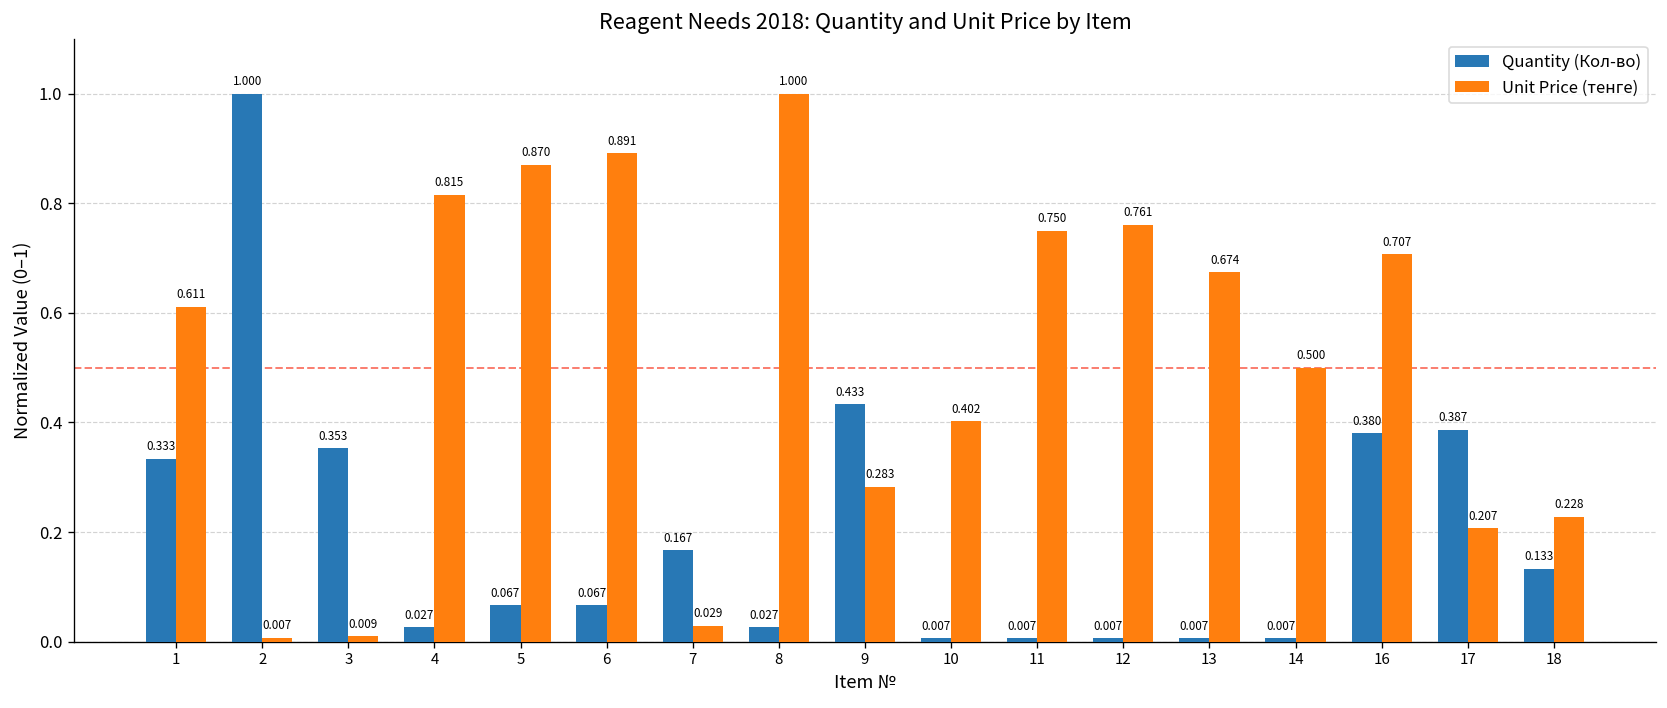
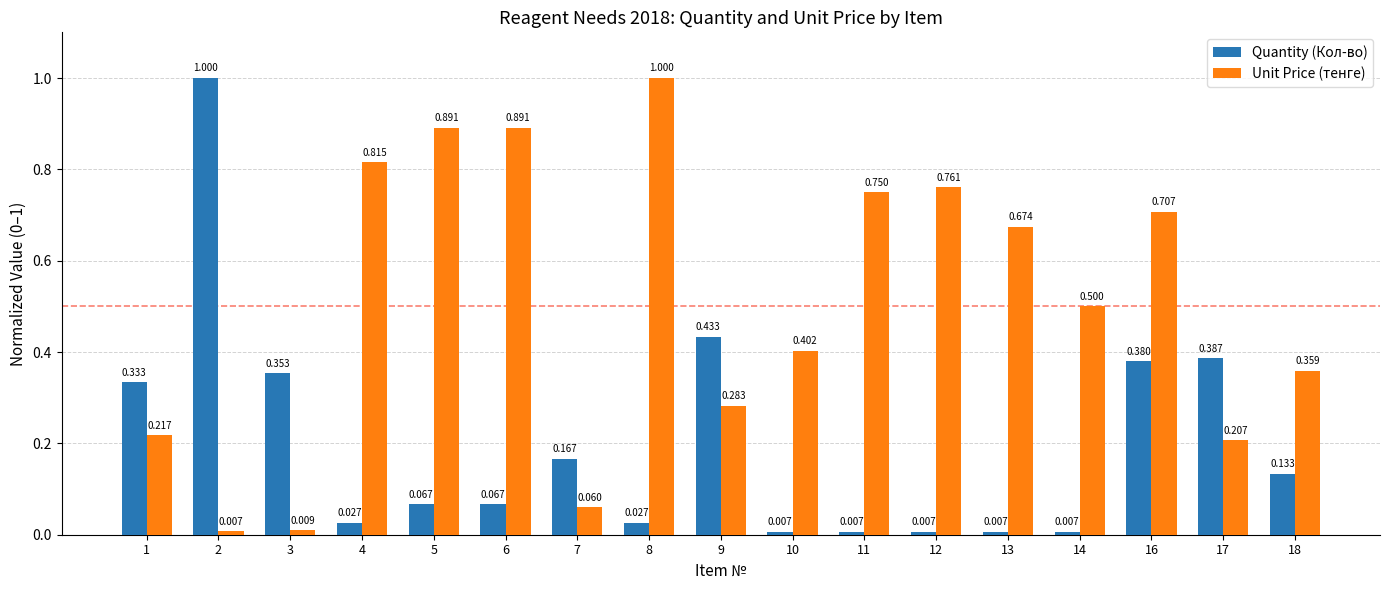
Unit Price (тенге), 1: 0.611 -> 0.217
Unit Price (тенге), 5: 0.870 -> 0.891
Unit Price (тенге), 7: 0.029 -> 0.060
Unit Price (тенге), 18: 0.228 -> 0.359
